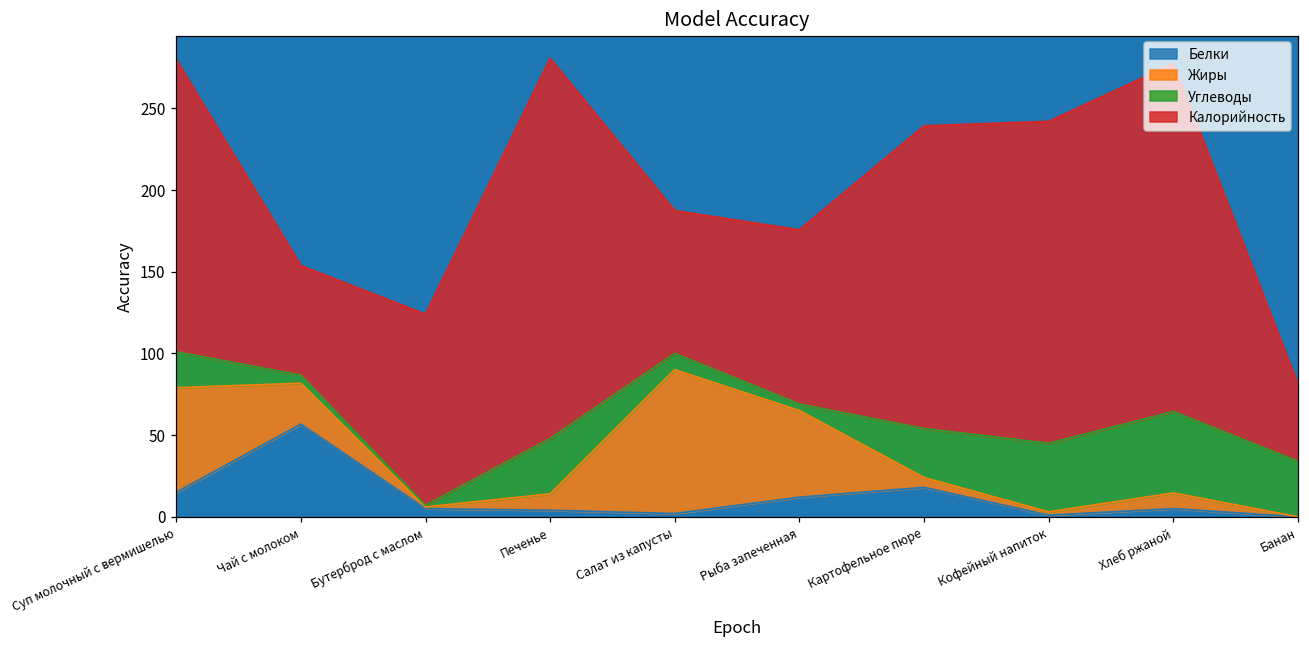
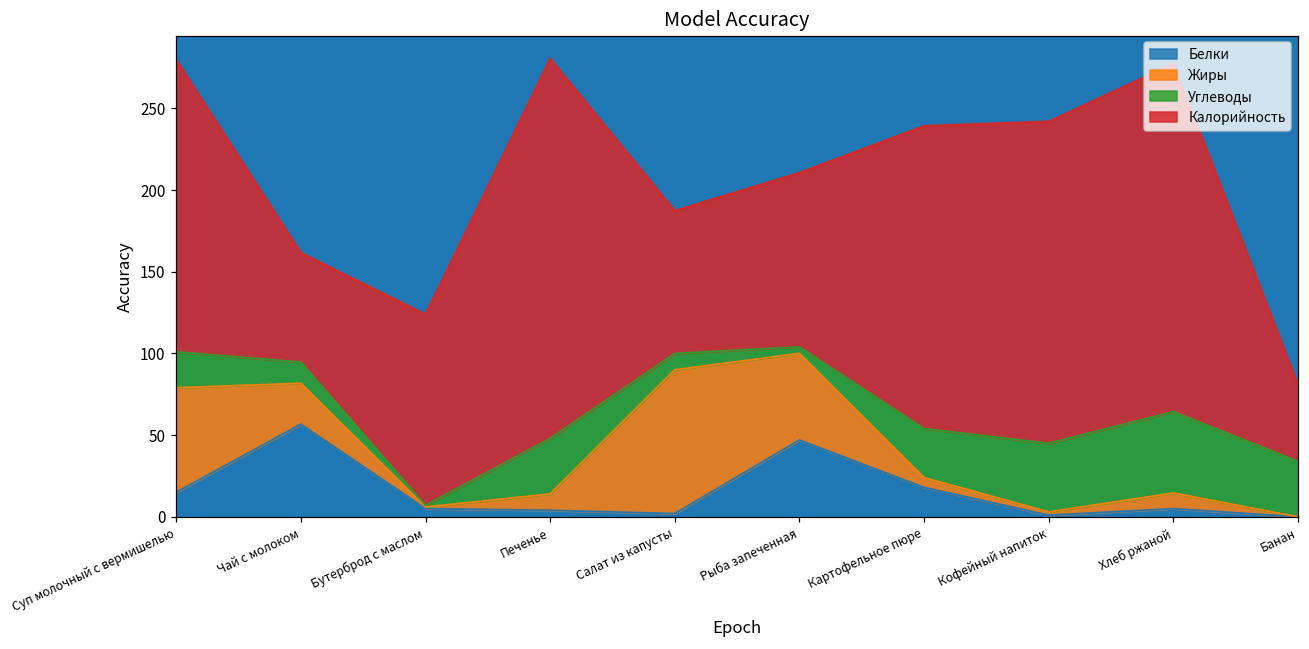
Углеводы, Чай с молоком: 5 -> 13
Белки, Рыба запеченная: 12 -> 47
